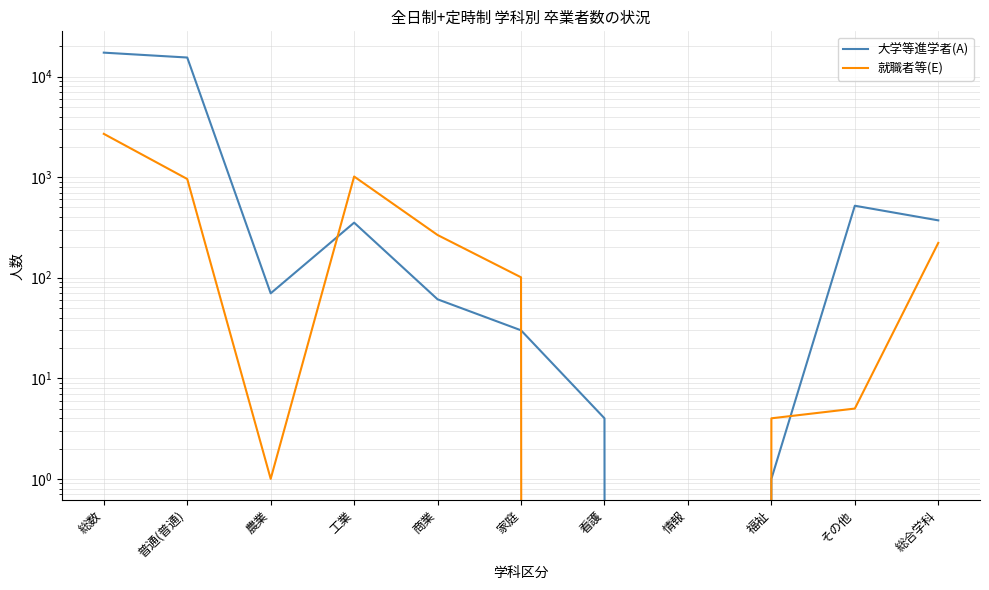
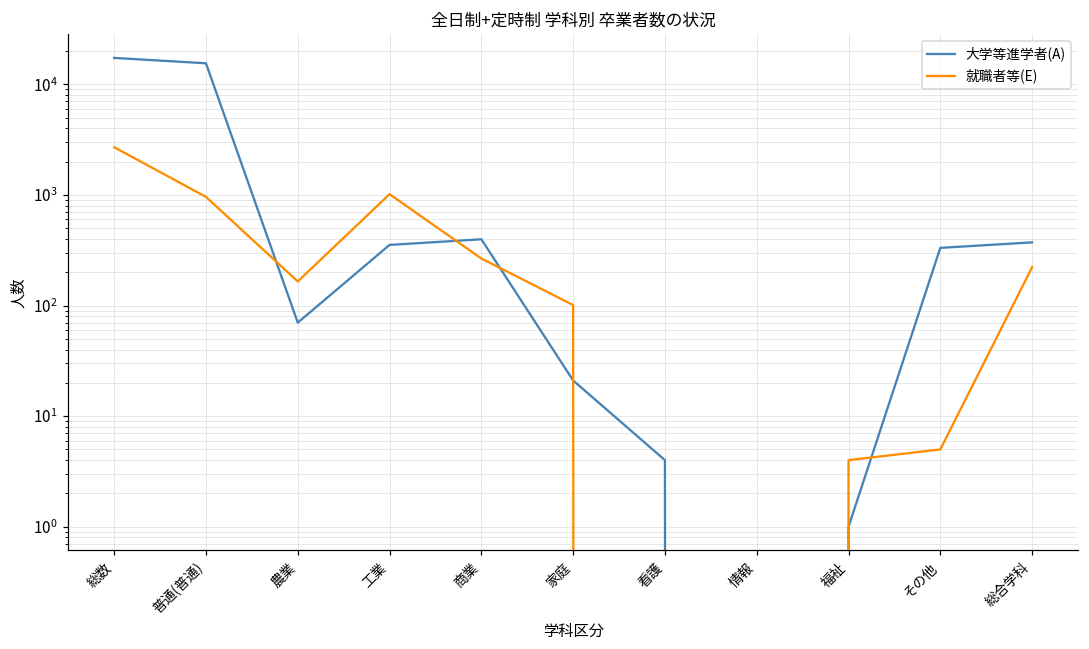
就職者等(E), 農業: 1 -> 170
大学等進学者(A), 商業: 60 -> 400
大学等進学者(A), 家庭: 30 -> 21
大学等進学者(A), その他: 500 -> 330
